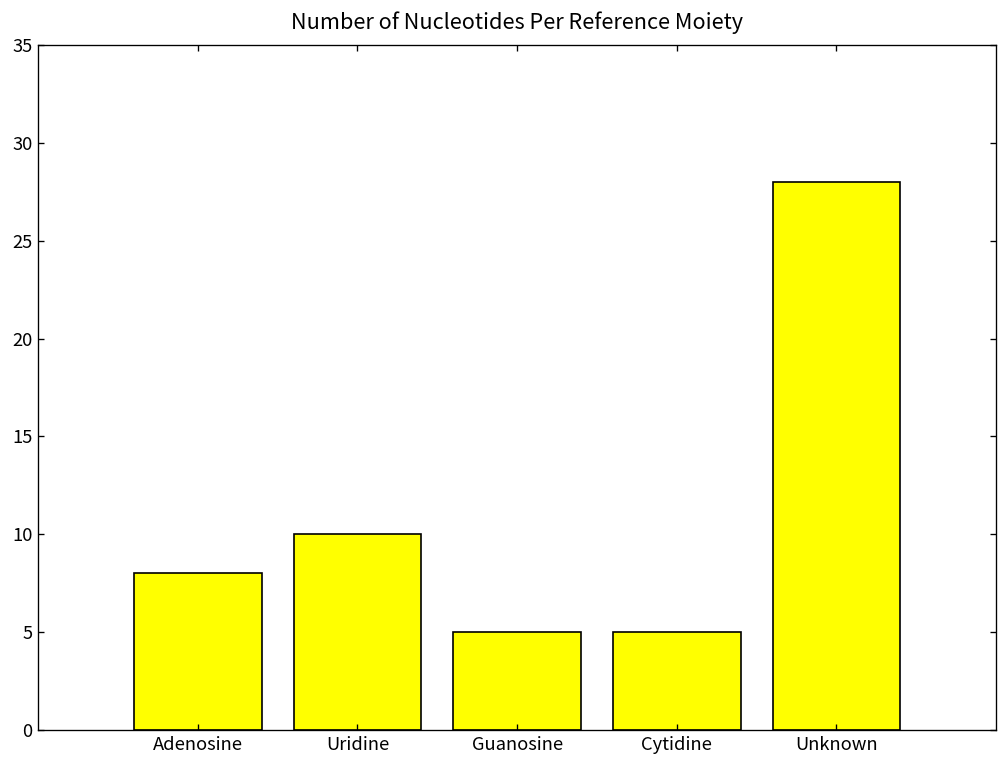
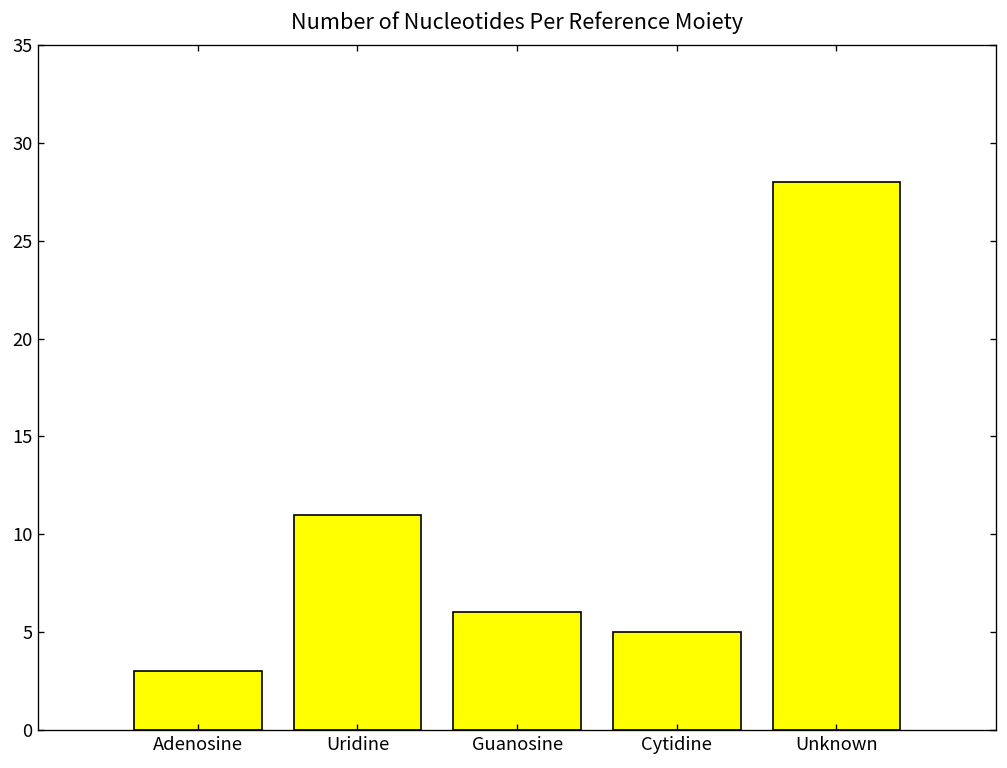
Adenosine: 8 -> 3
Uridine: 10 -> 11
Guanosine: 5 -> 6
